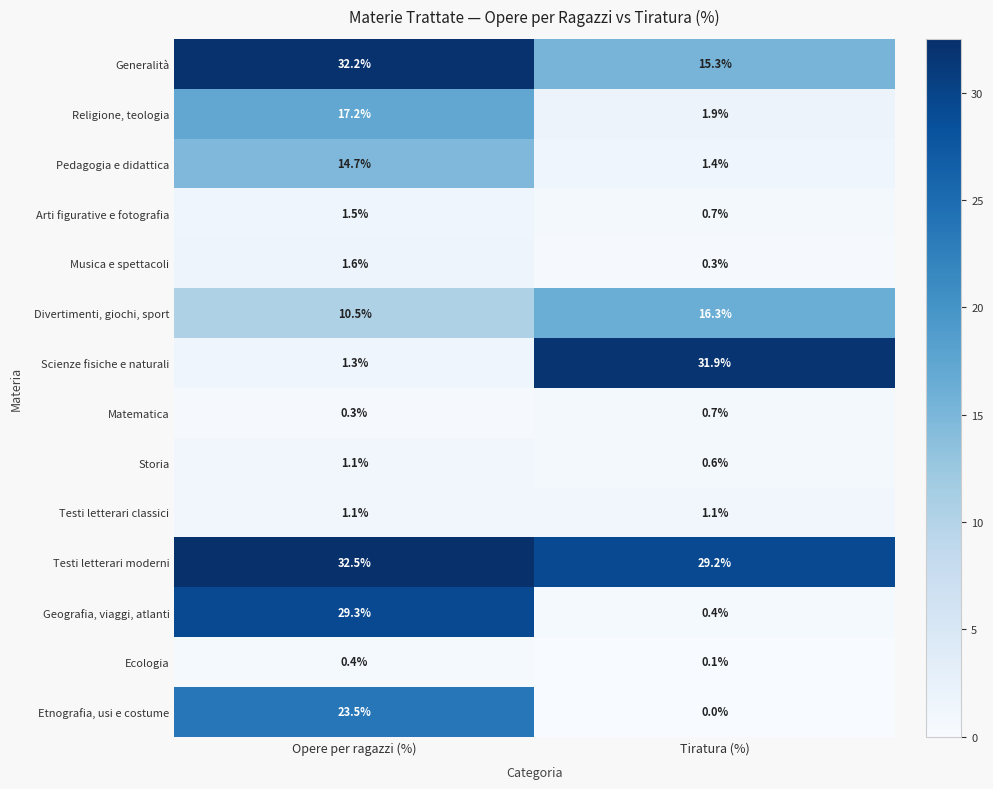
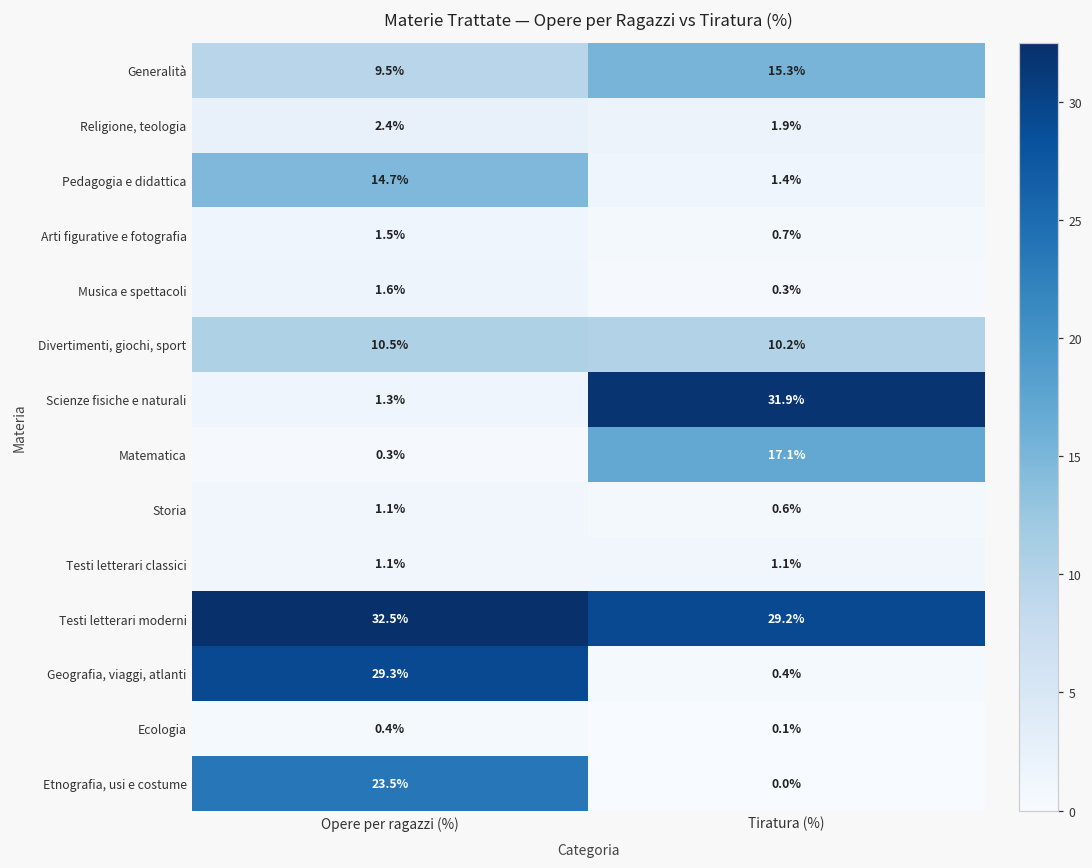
Generalità, Opere per ragazzi (%): 32.2% -> 9.5%
Religione, teologia, Opere per ragazzi (%): 17.2% -> 2.4%
Divertimenti, giochi, sport, Tiratura (%): 16.3% -> 10.2%
Matematica, Tiratura (%): 0.7% -> 17.1%
